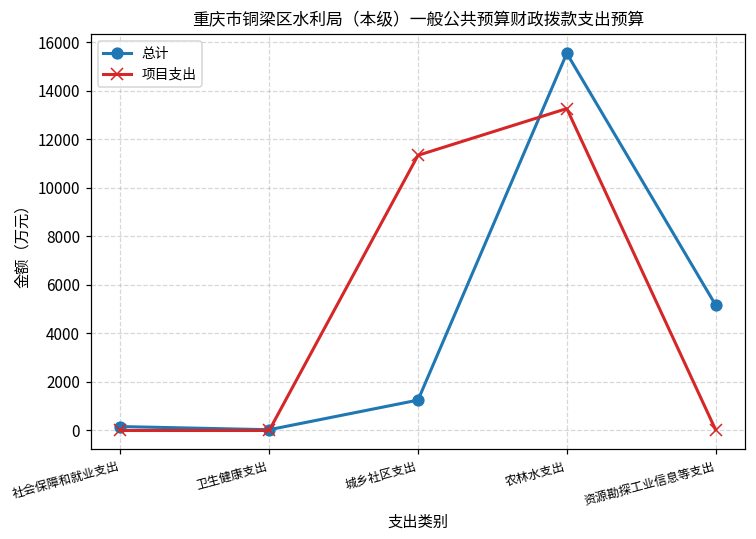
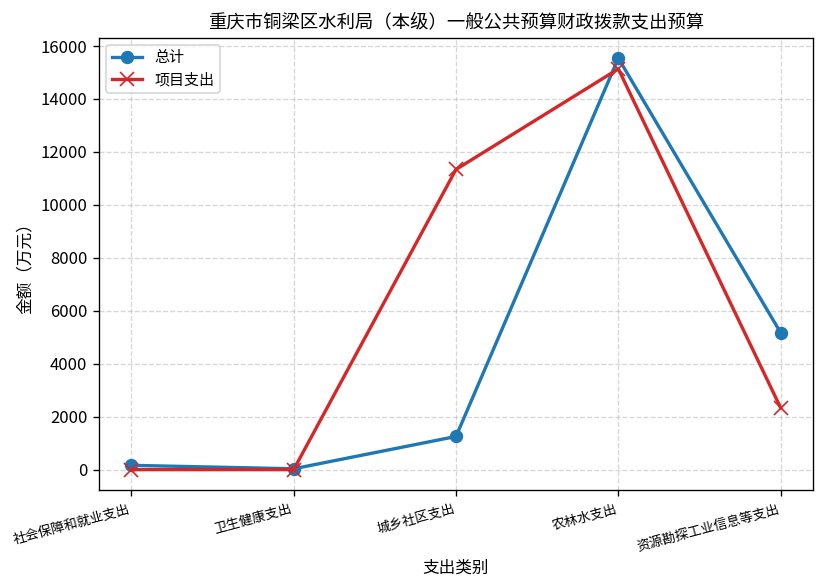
项目支出, 农林水支出: 13300 -> 15100
项目支出, 资源勘探工业信息等支出: 0 -> 2300
